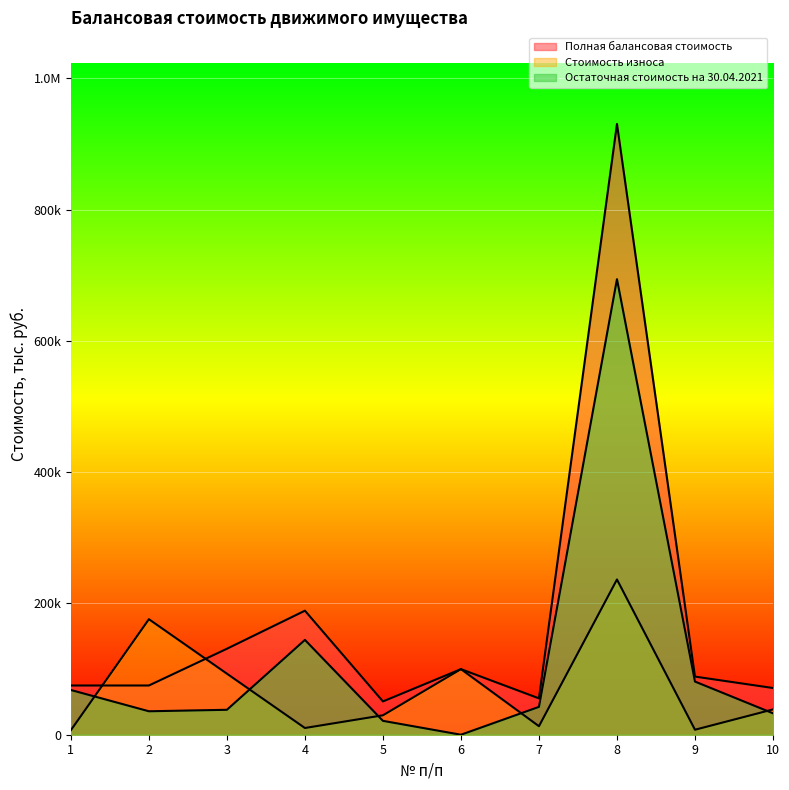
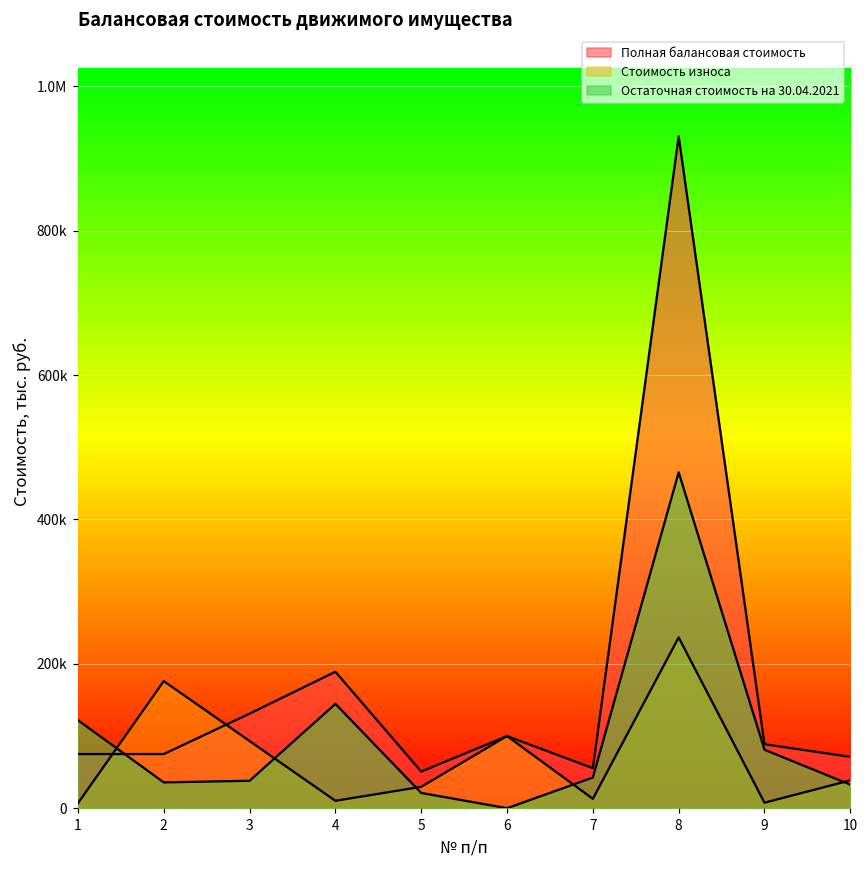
Остаточная стоимость на 30.04.2021, 1: 70000 -> 120000
Остаточная стоимость на 30.04.2021, 8: 690000 -> 470000
